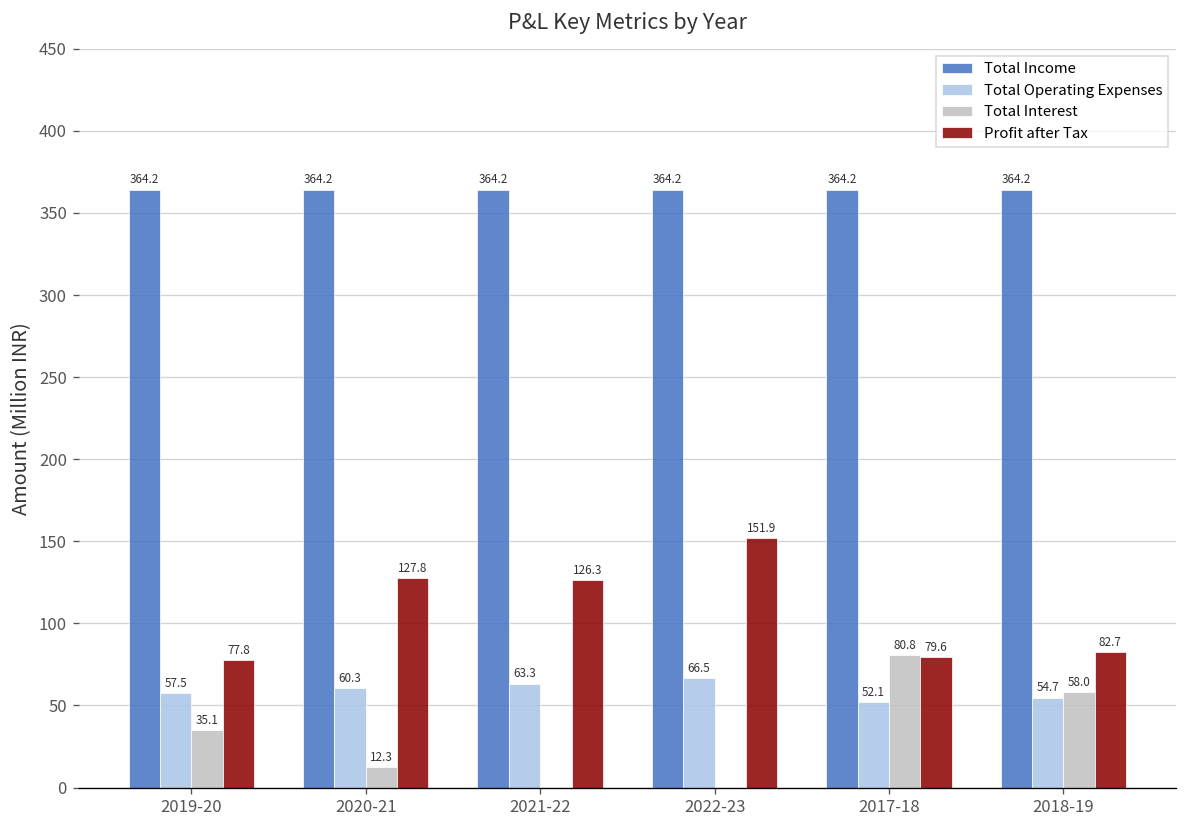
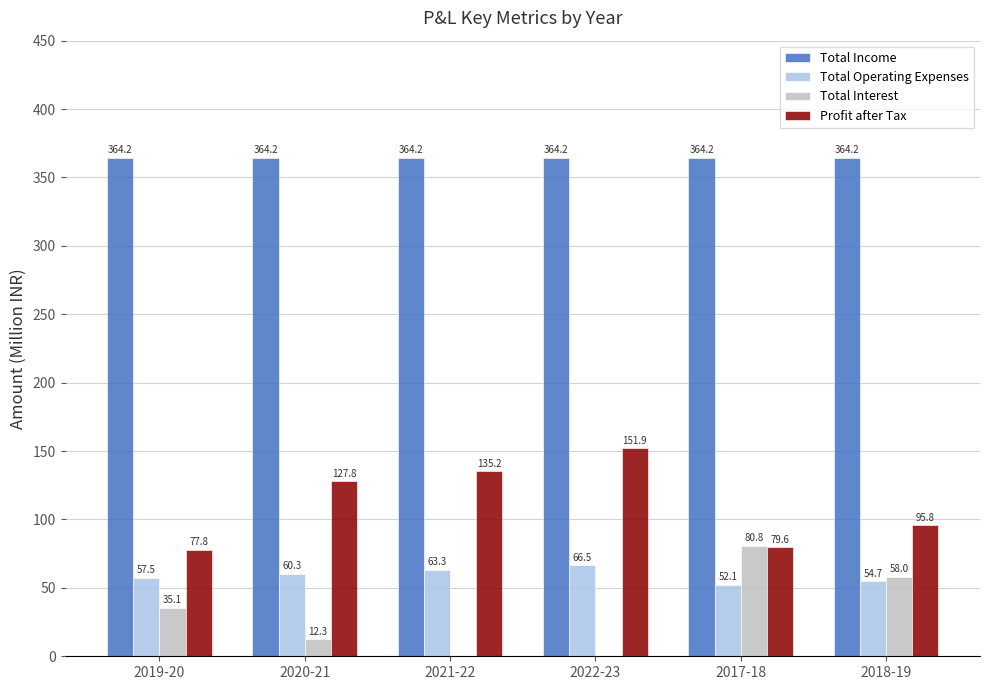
Profit after Tax, 2021-22: 126.3 -> 135.2
Profit after Tax, 2018-19: 82.7 -> 95.8
